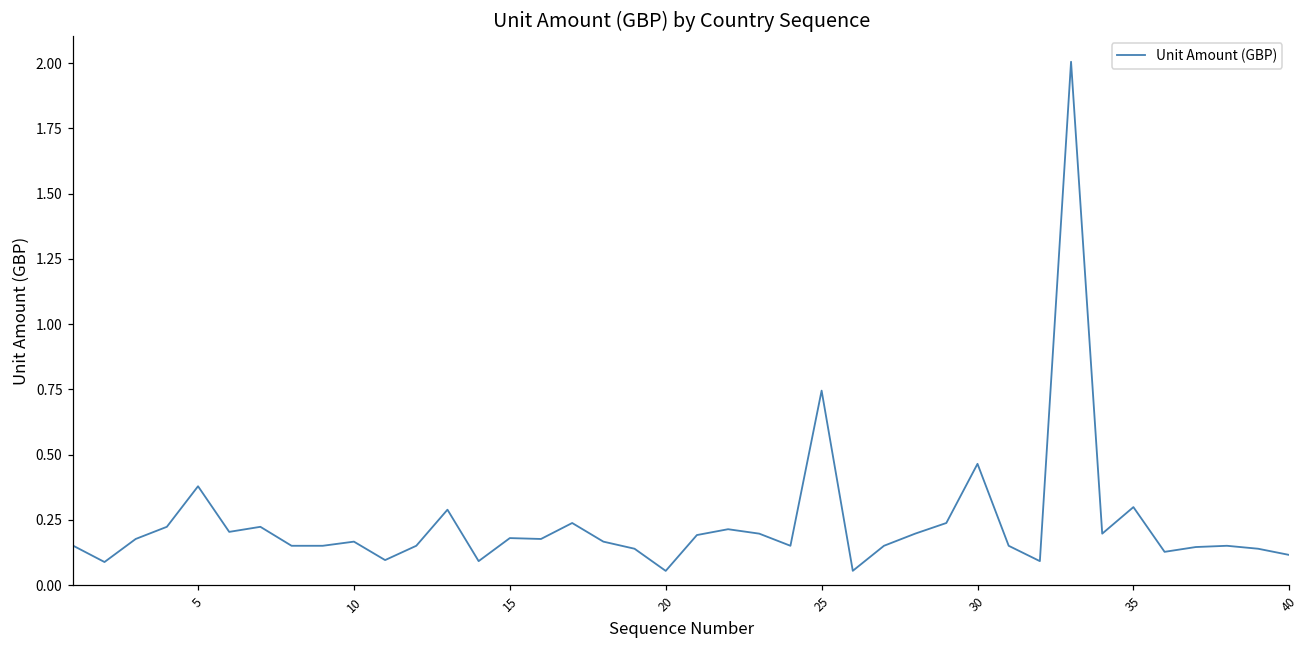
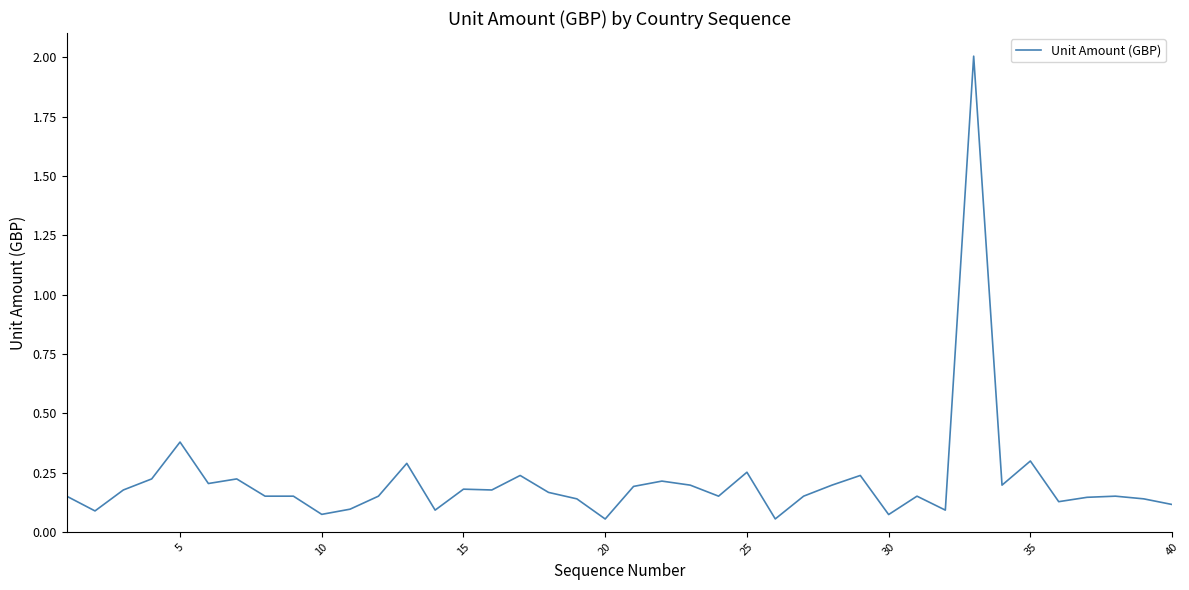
10: 0.17 -> 0.07
25: 0.75 -> 0.25
30: 0.46 -> 0.07
